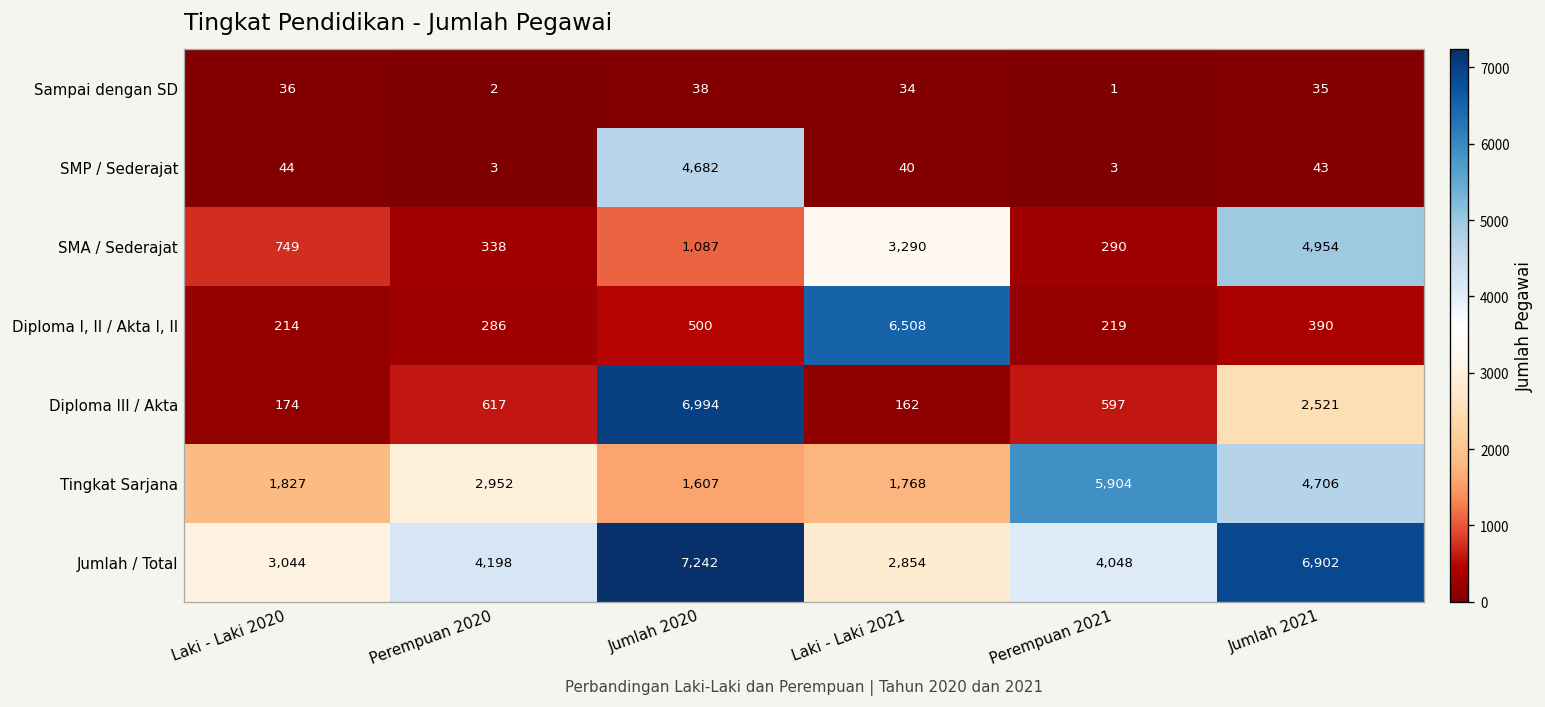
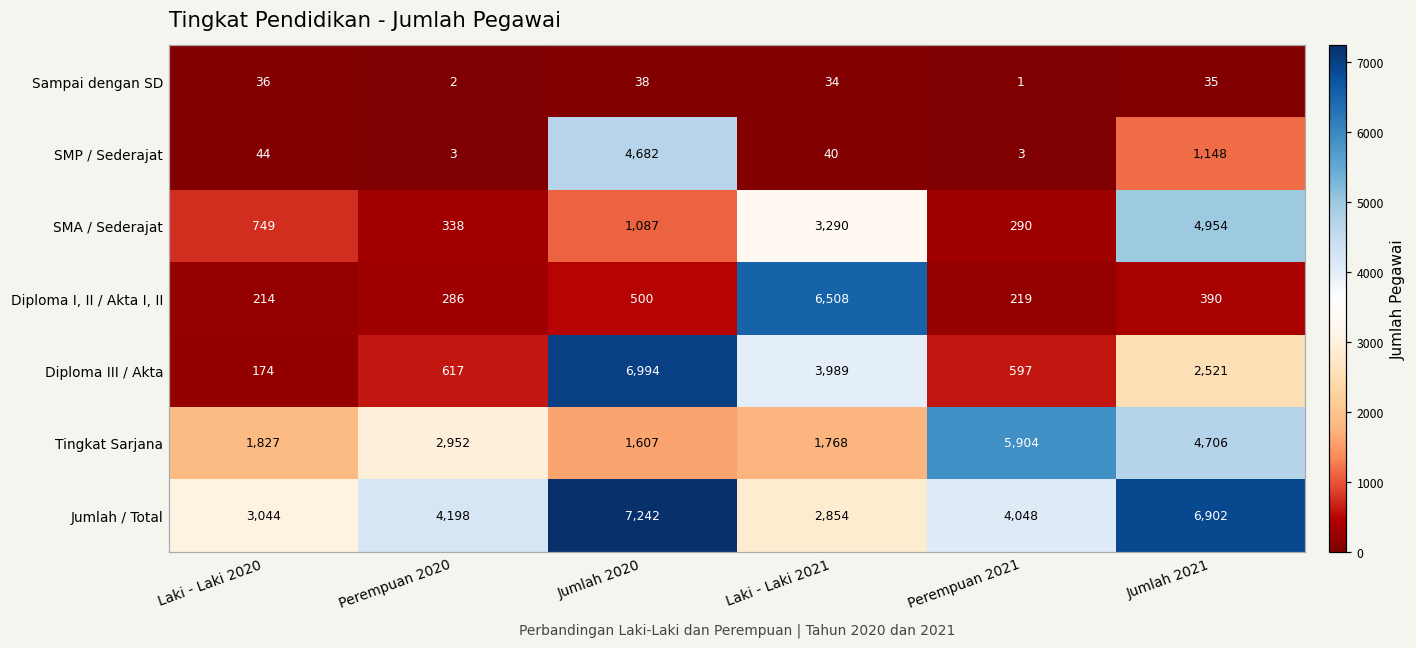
SMP / Sederajat, Jumlah 2021: 43 -> 1,148
Diploma III / Akta, Laki - Laki 2021: 162 -> 3,989
